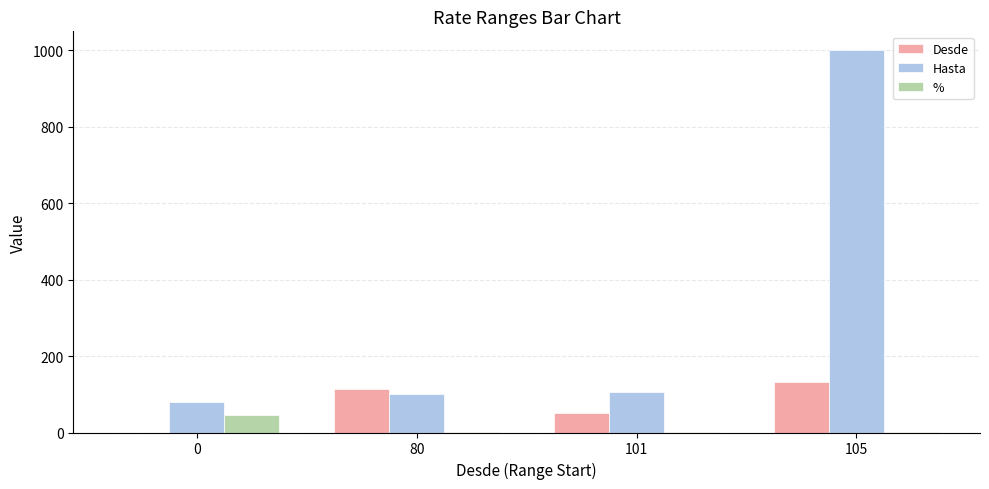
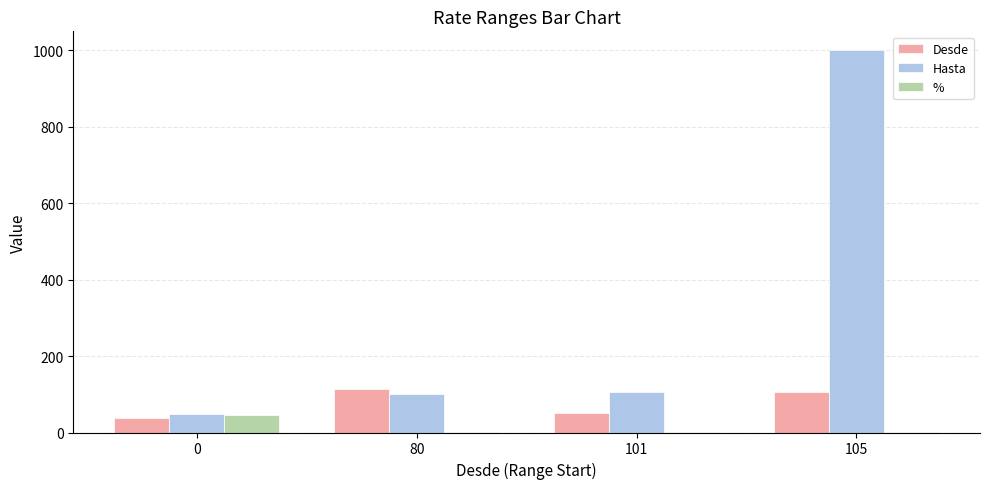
Desde, 0: 0 -> 40
Hasta, 0: 80 -> 50
Desde, 105: 130 -> 110
